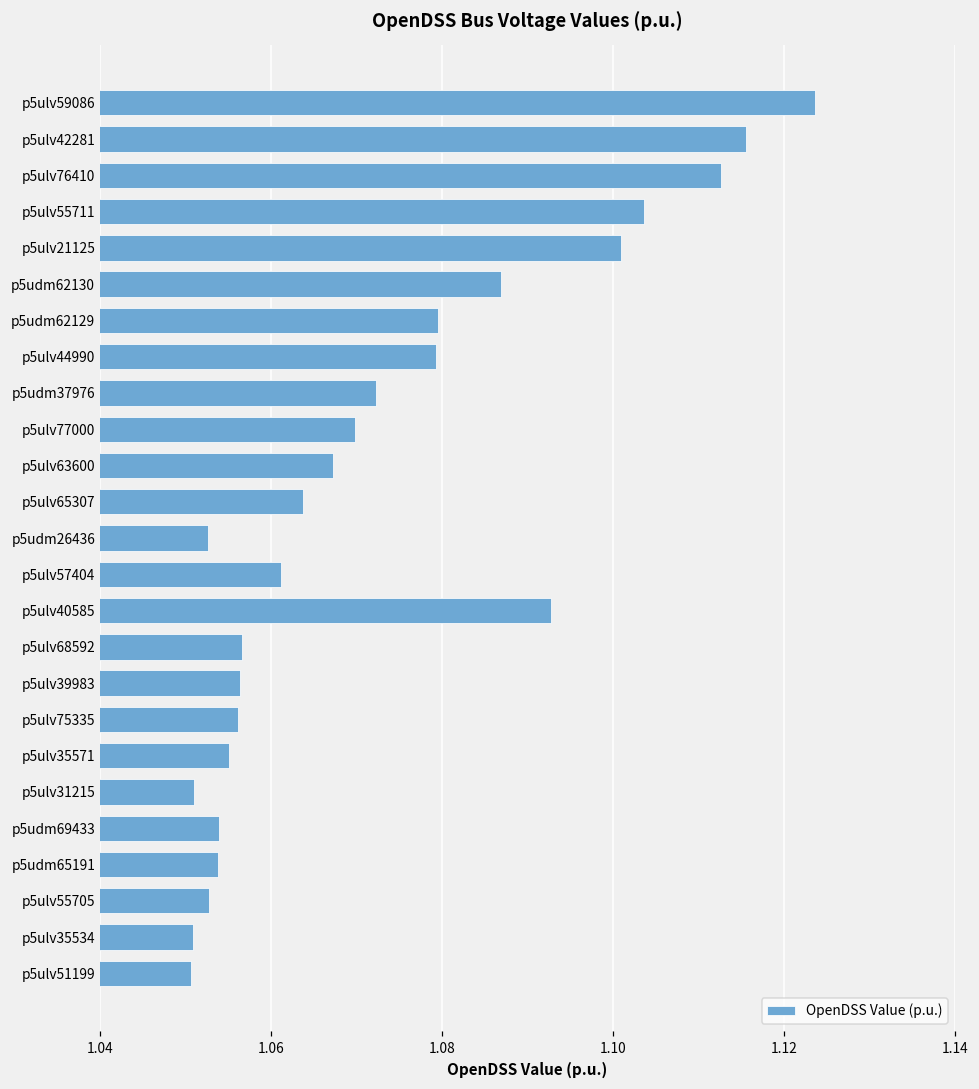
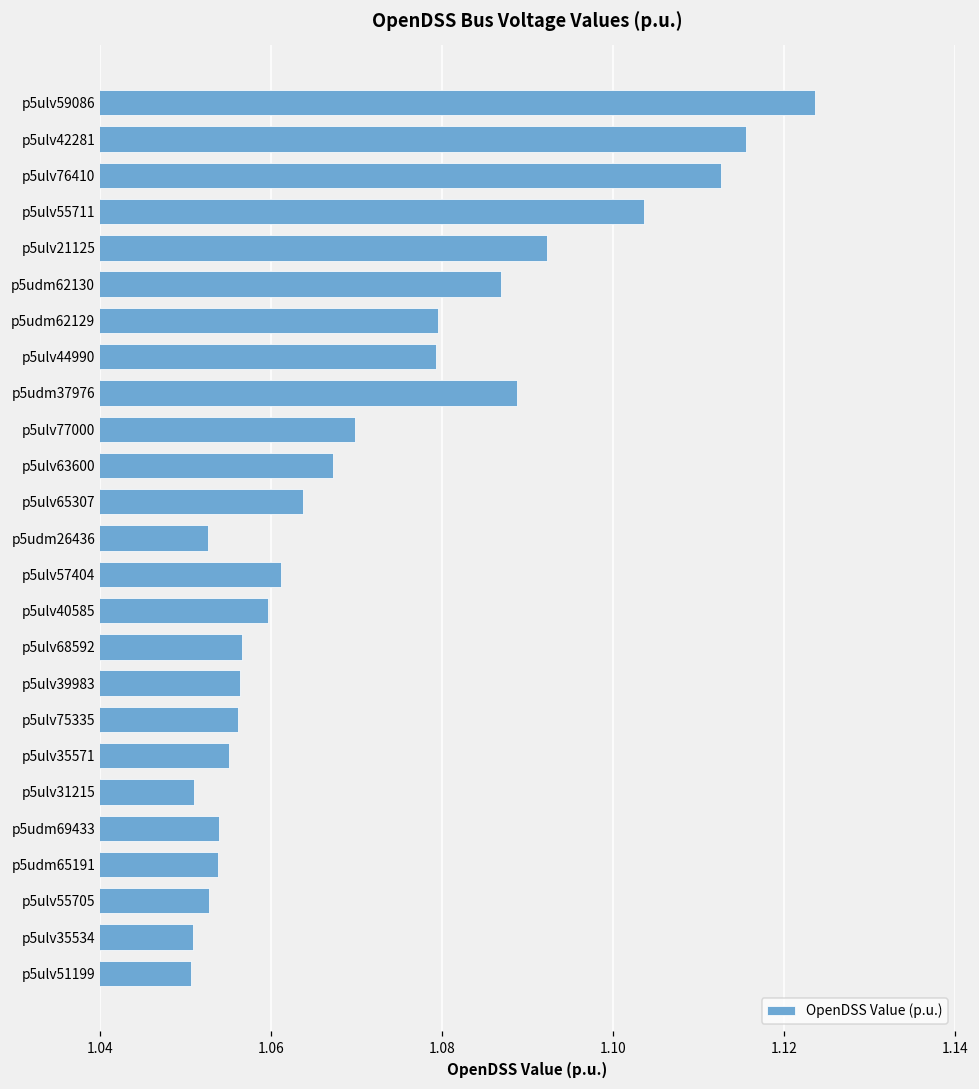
p5ulv21125: 1.101 -> 1.092
p5udm37976: 1.072 -> 1.089
p5ulv40585: 1.093 -> 1.060
